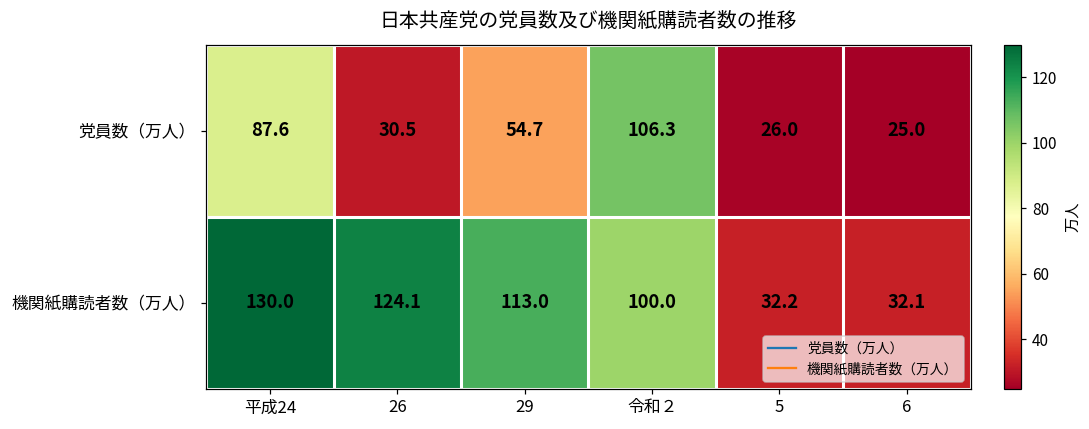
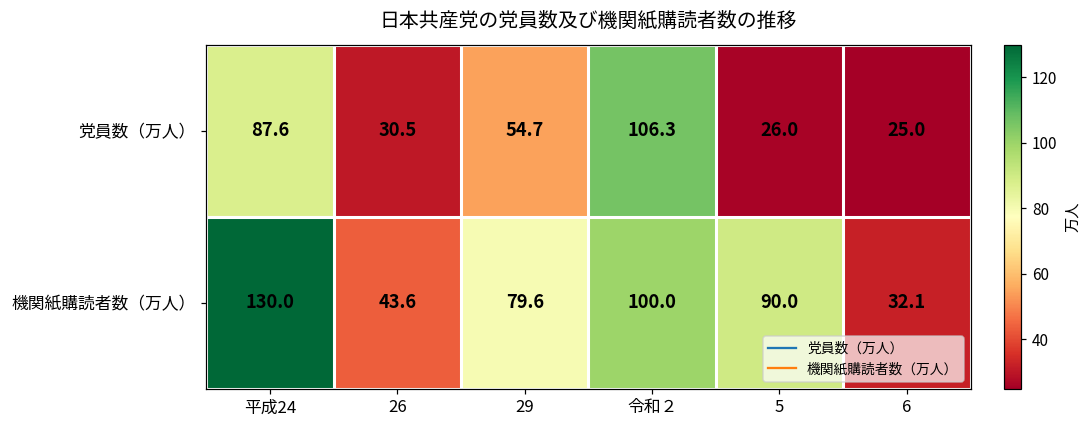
機関紙購読者数（万人）, 26: 124.1 -> 43.6
機関紙購読者数（万人）, 29: 113.0 -> 79.6
機関紙購読者数（万人）, 5: 32.2 -> 90.0
